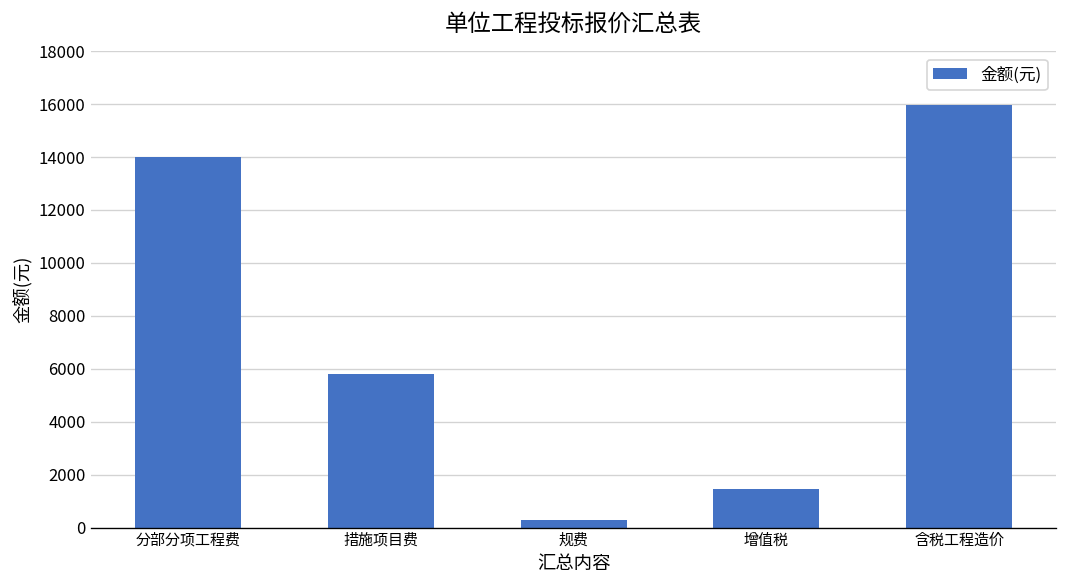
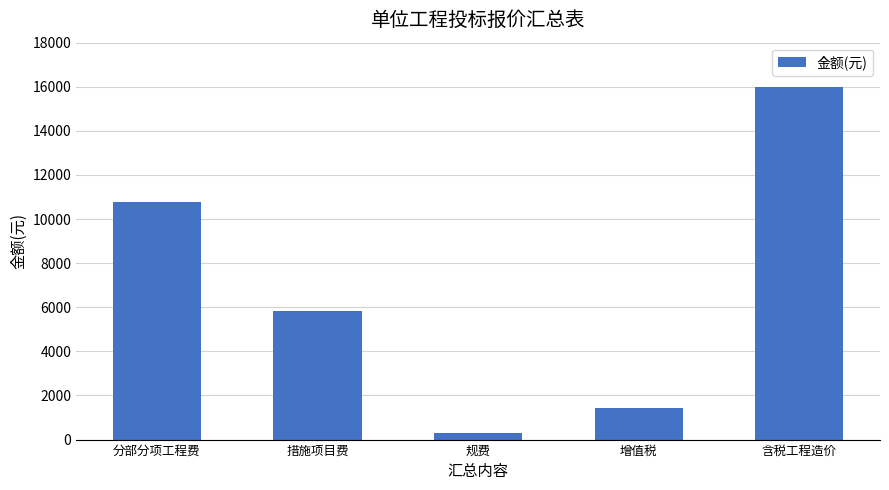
分部分项工程费: 14000 -> 10800
